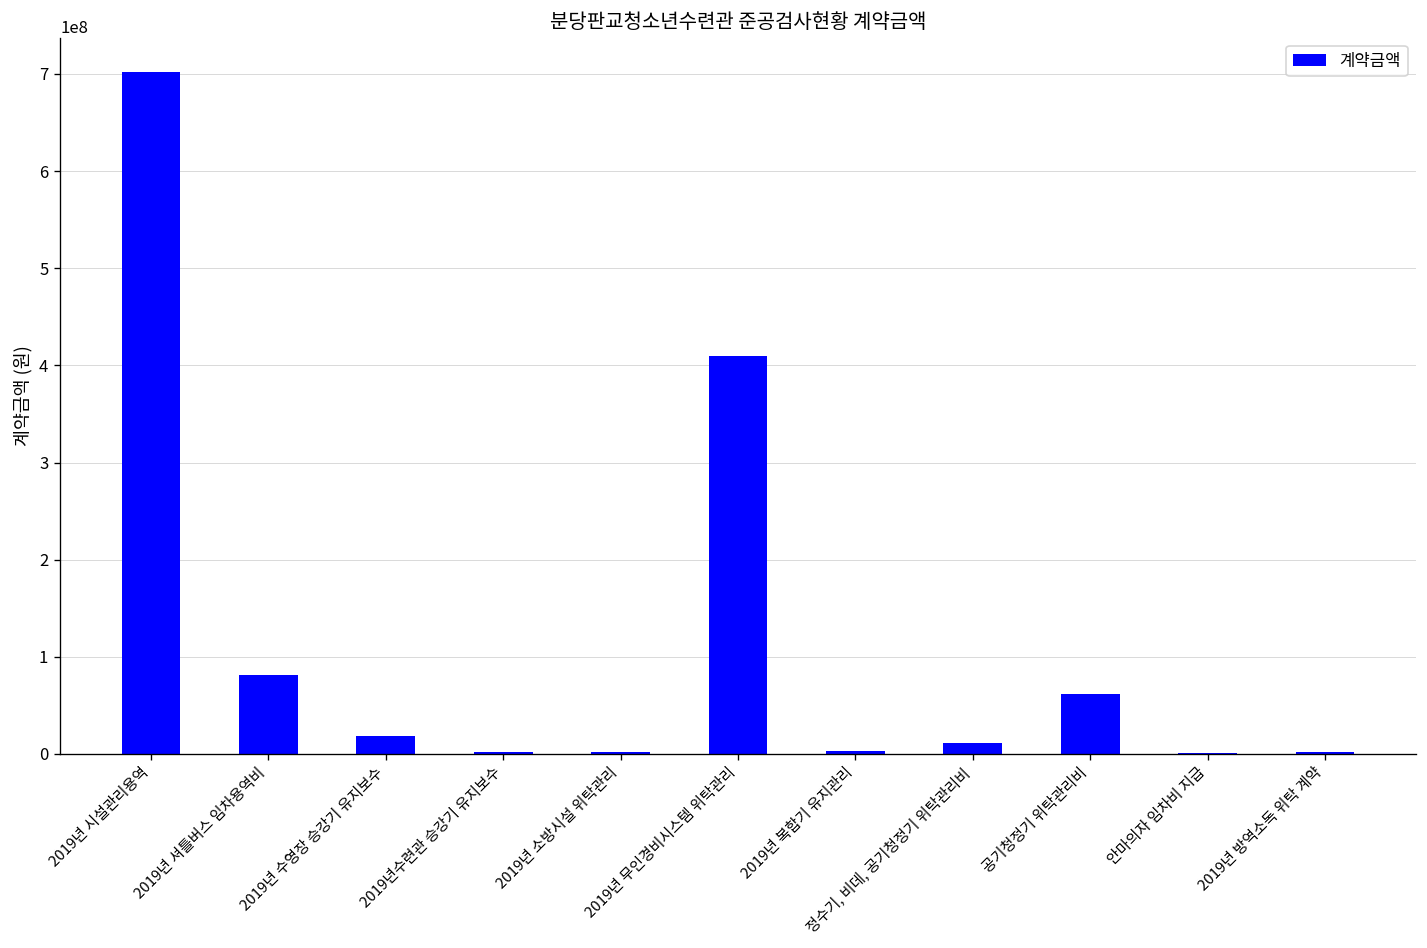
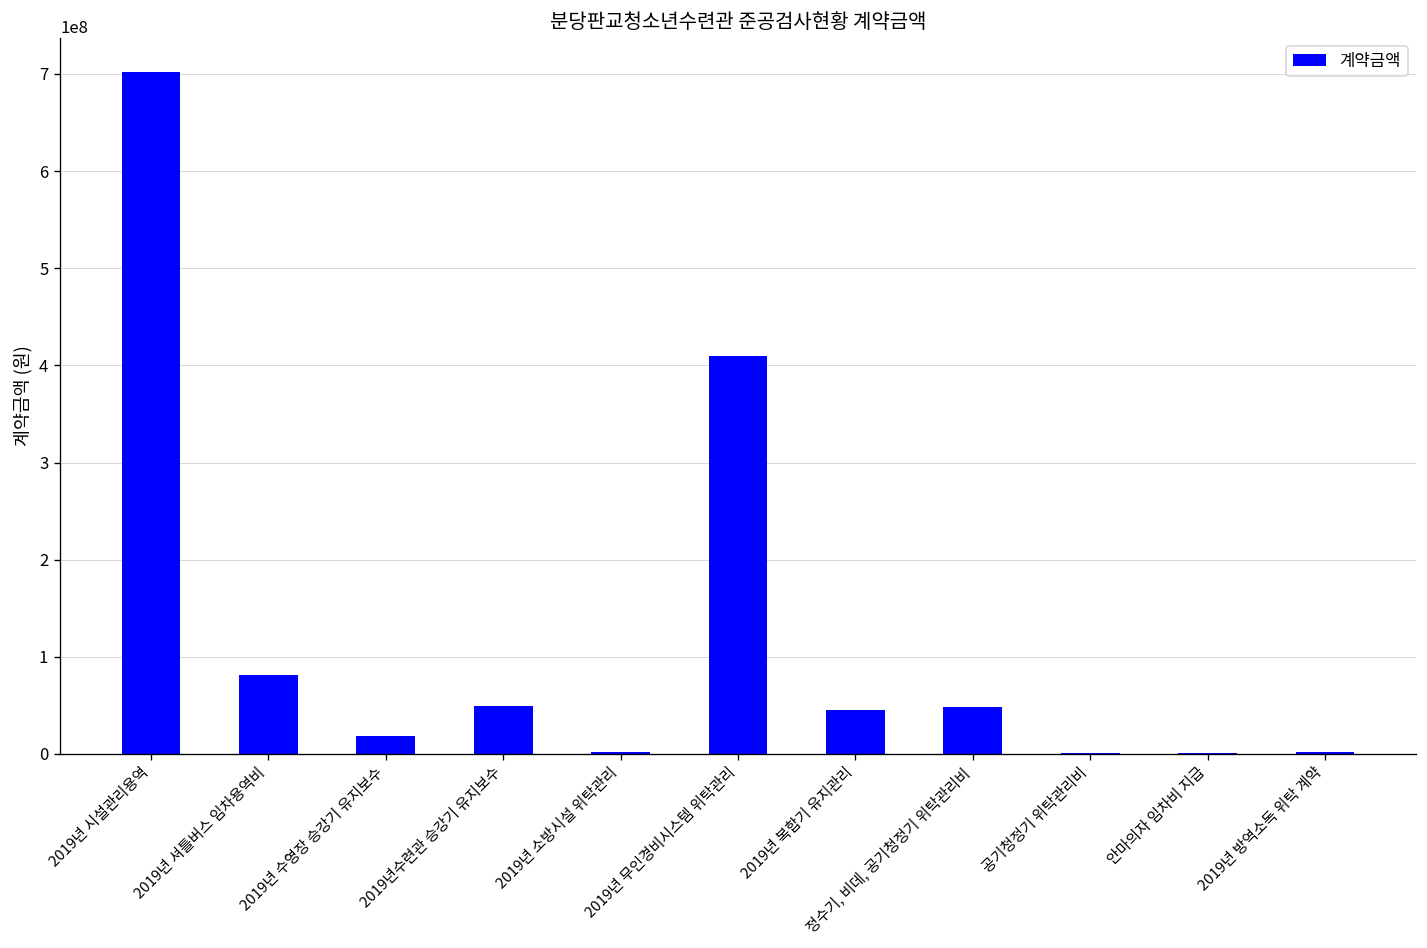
2019년수련관 승강기 유지보수: 0 -> 50000000
2019년 복합기 유지관리: 0 -> 50000000
정수기, 비데, 공기청정기 위탁관리비: 10000000 -> 50000000
공기청정기 위탁관리비: 60000000 -> 0
